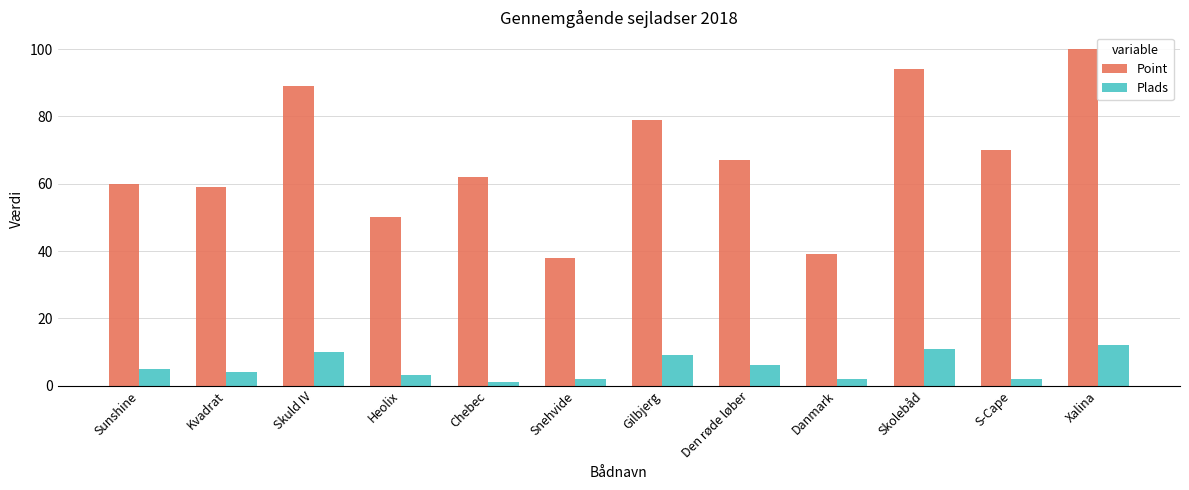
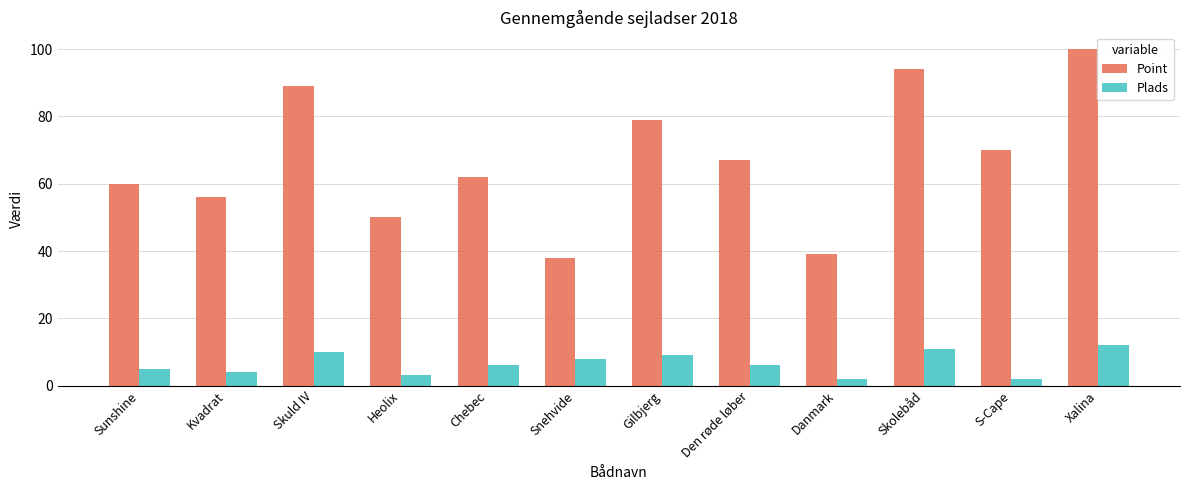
Point, Kvadrat: 59 -> 56
Plads, Chebec: 1 -> 6
Plads, Snehvide: 2 -> 8
